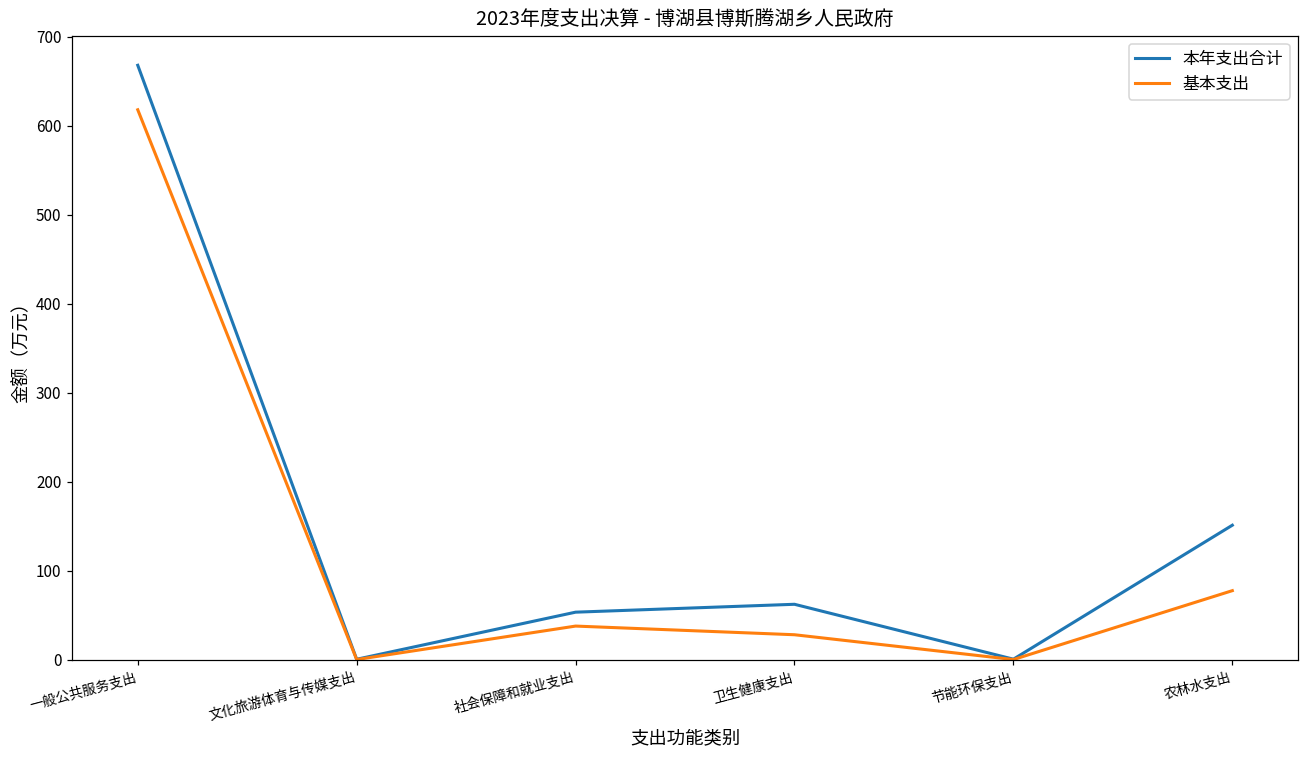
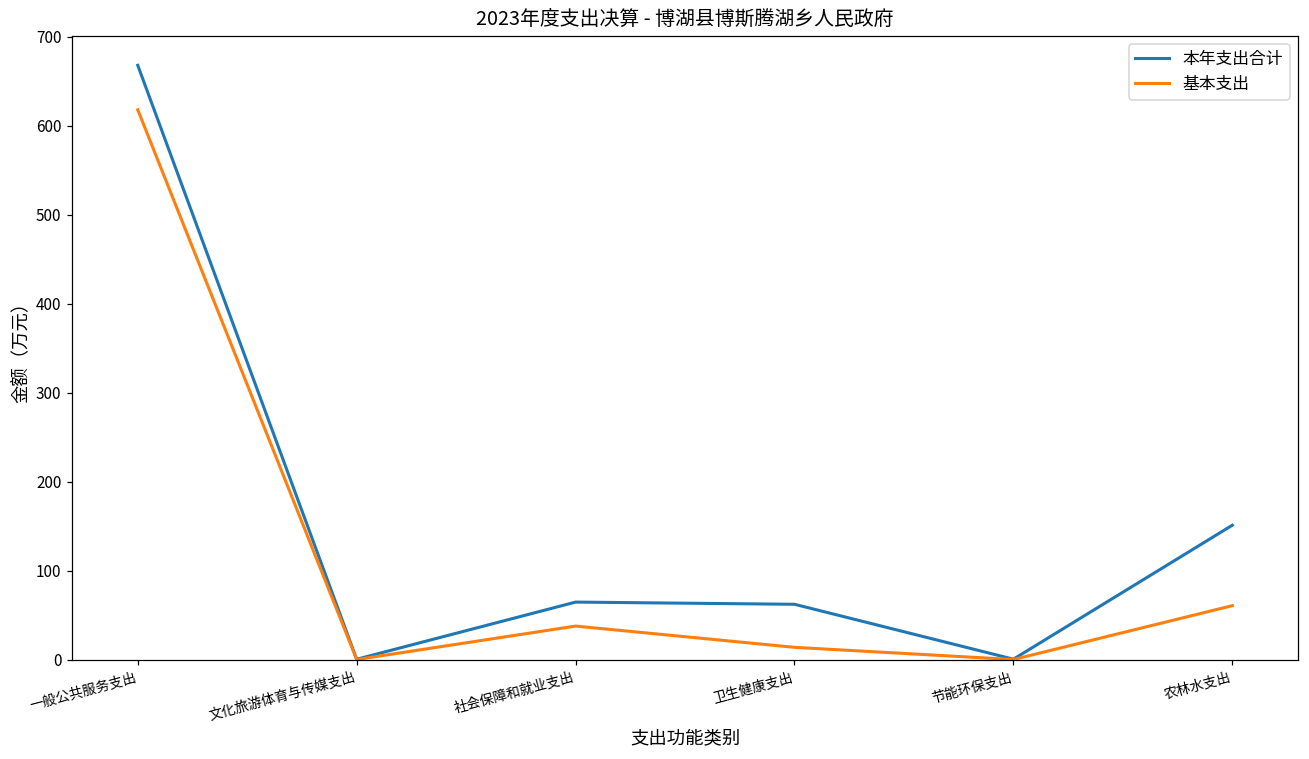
本年支出合计, 社会保障和就业支出: 50 -> 60
基本支出, 卫生健康支出: 30 -> 10
基本支出, 农林水支出: 80 -> 60
